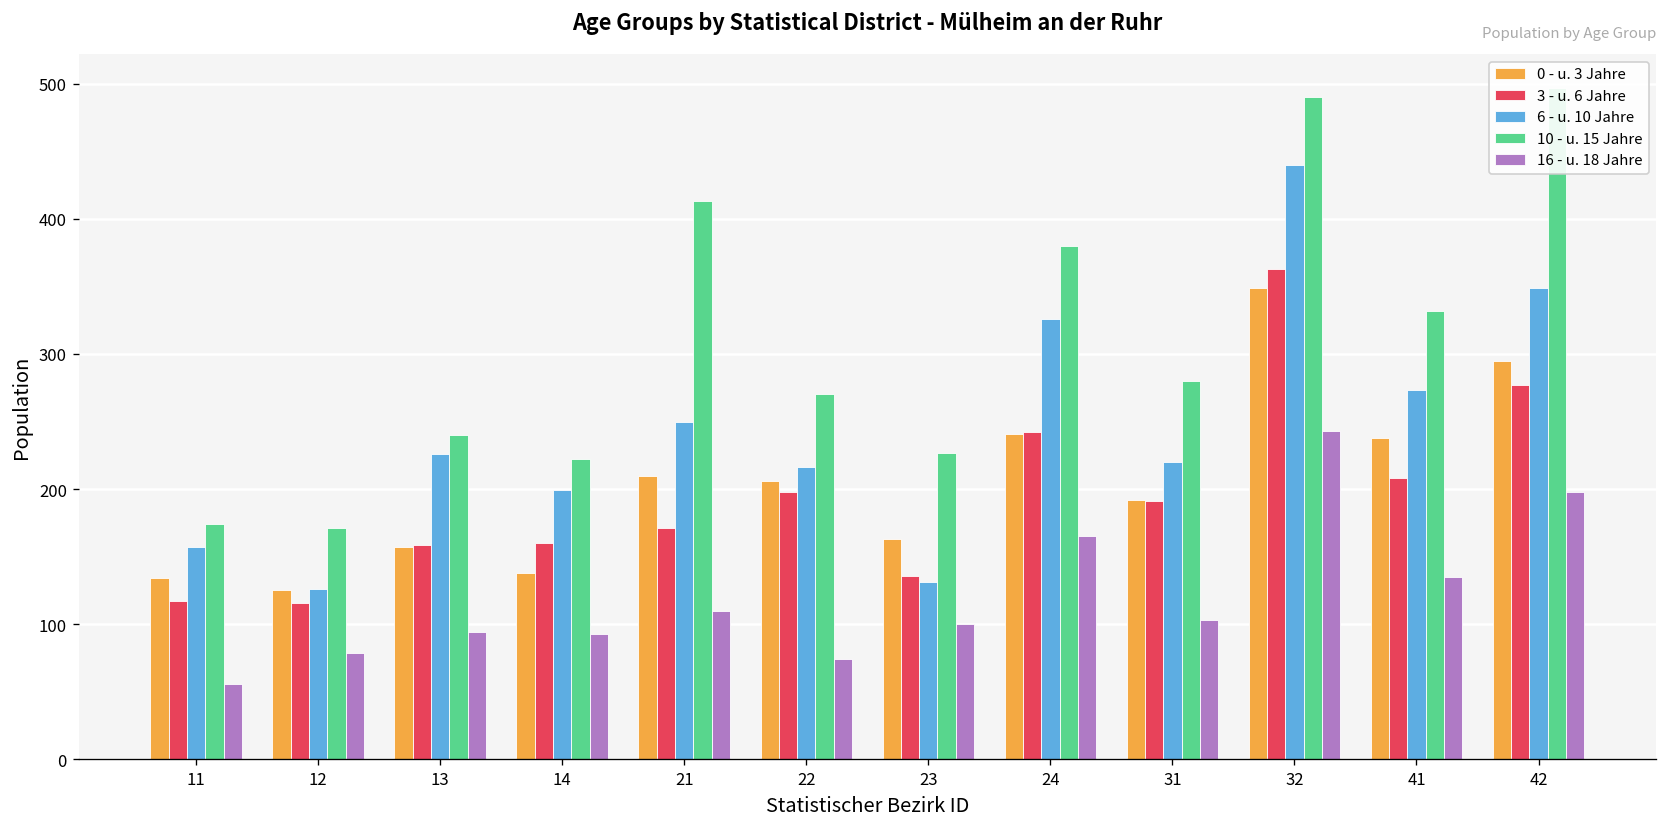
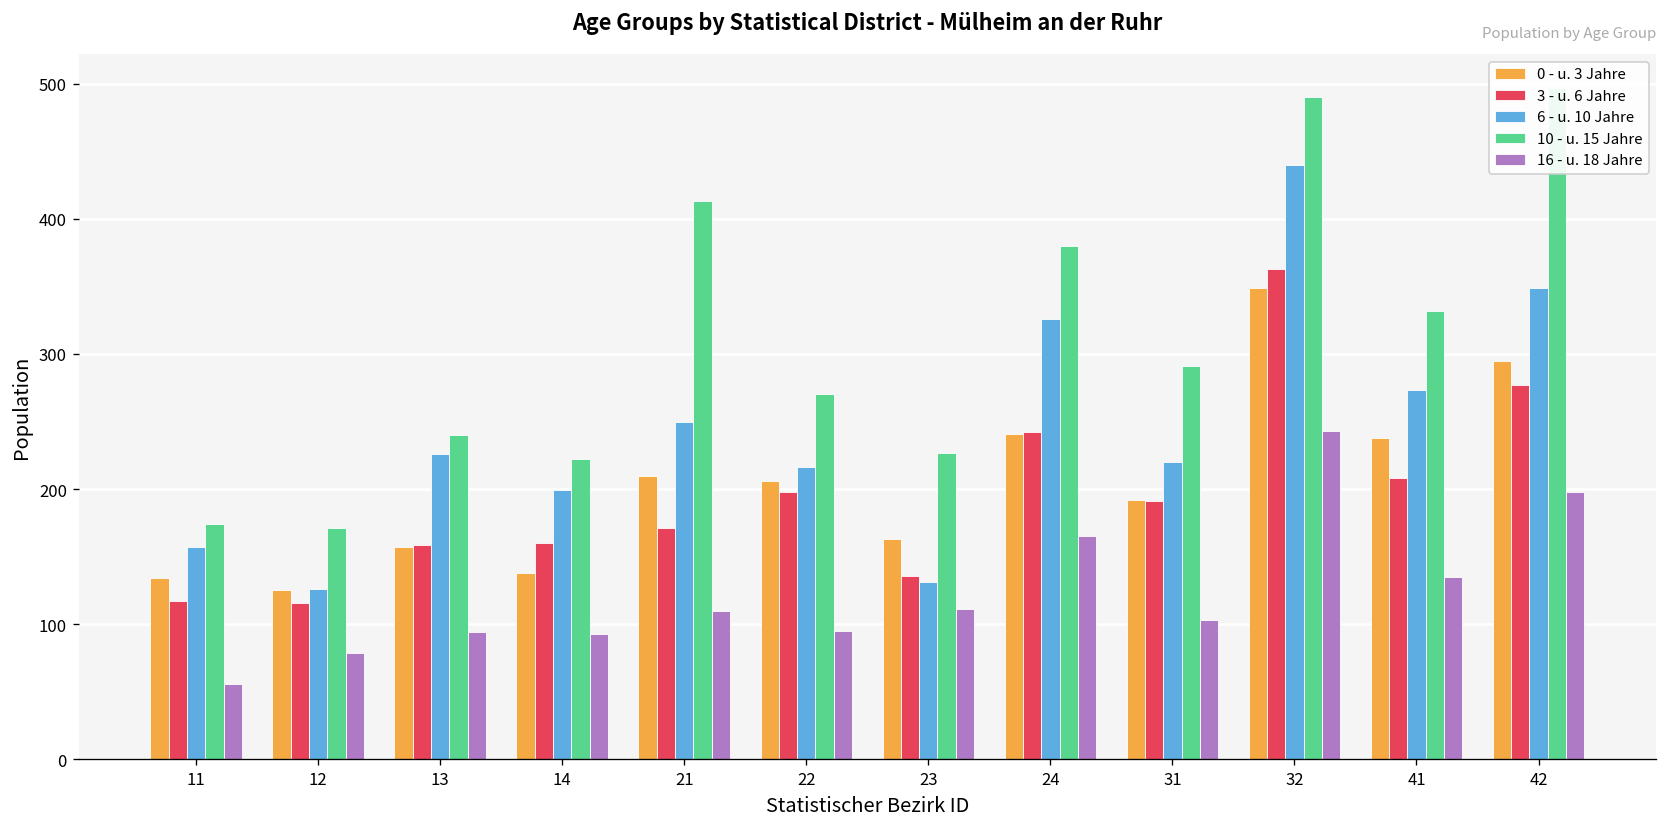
16 - u. 18 Jahre, 22: 74 -> 95
16 - u. 18 Jahre, 23: 100 -> 111
10 - u. 15 Jahre, 31: 280 -> 291
